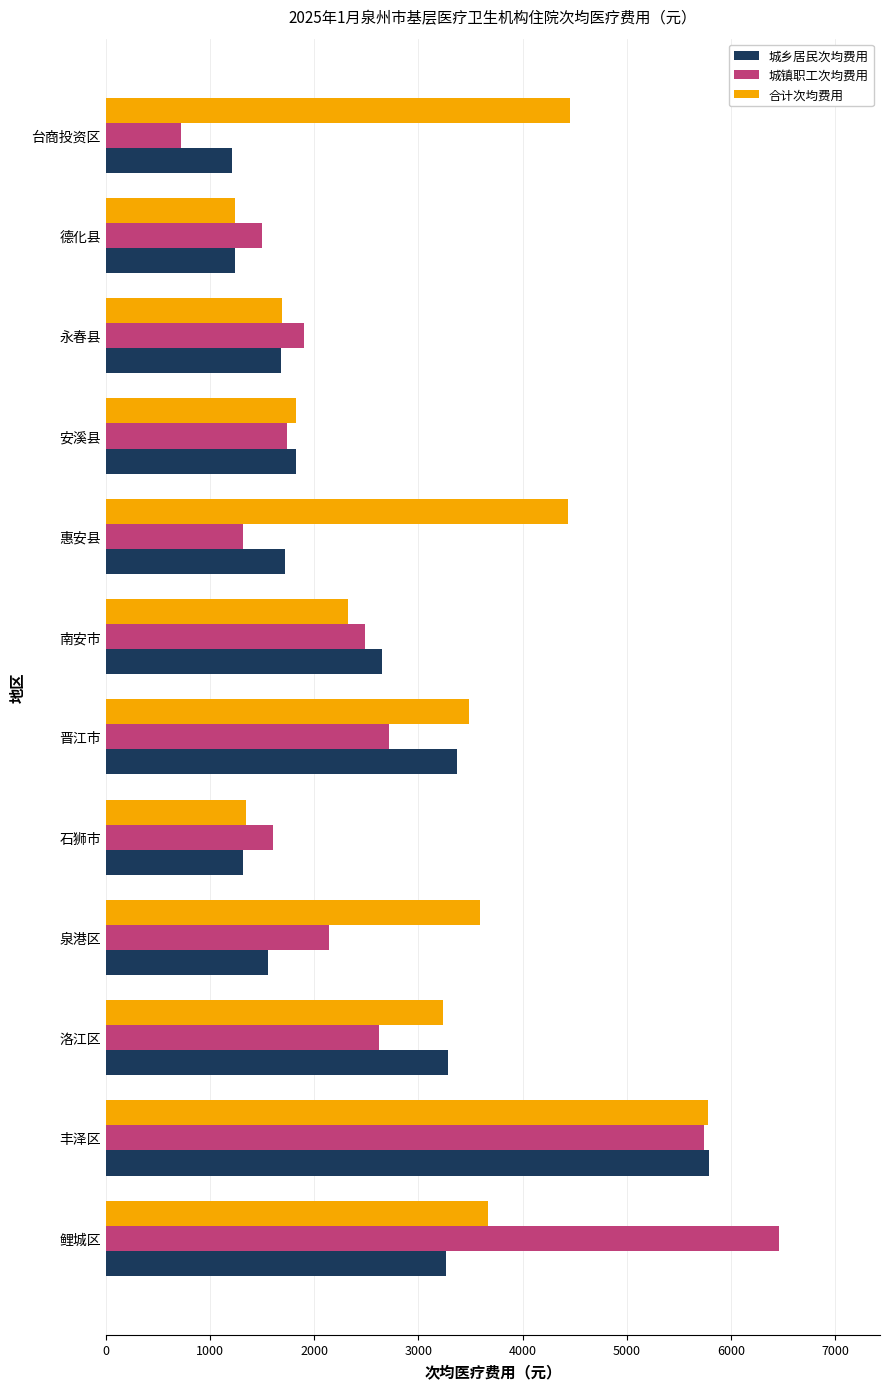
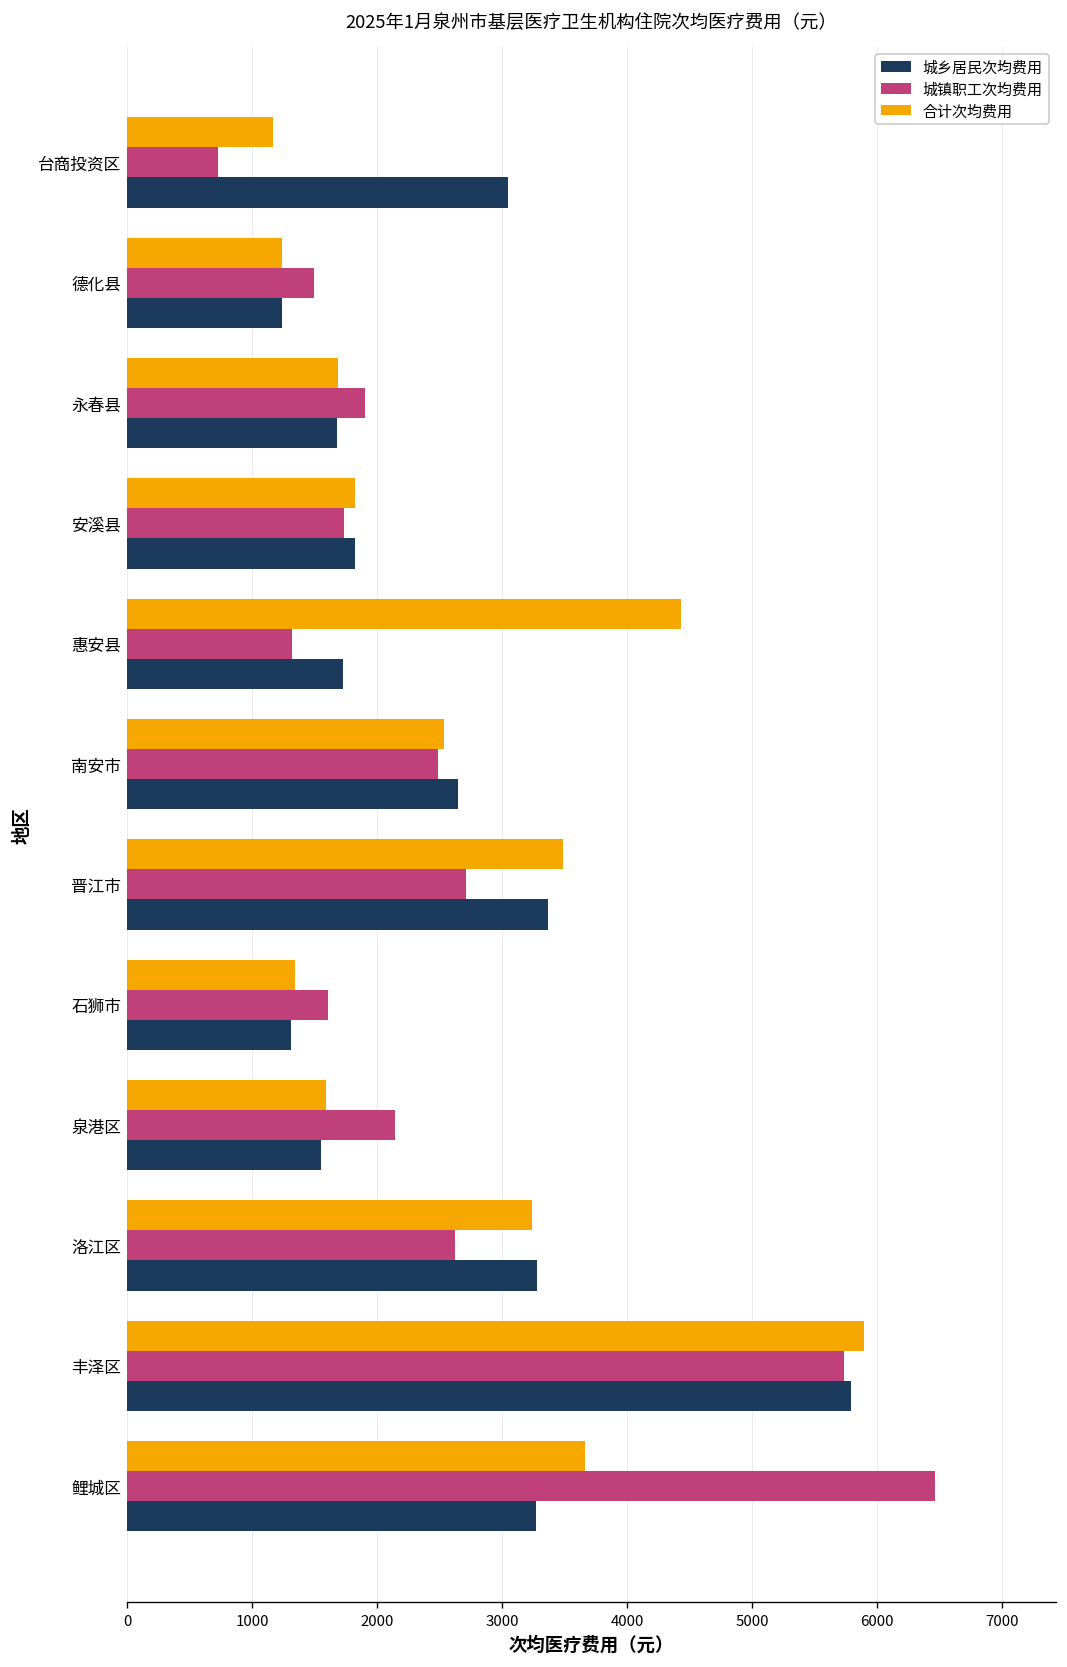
合计次均费用, 台商投资区: 4450 -> 1170
城乡居民次均费用, 台商投资区: 1210 -> 3050
合计次均费用, 南安市: 2320 -> 2540
合计次均费用, 泉港区: 3590 -> 1590
合计次均费用, 丰泽区: 5780 -> 5890
